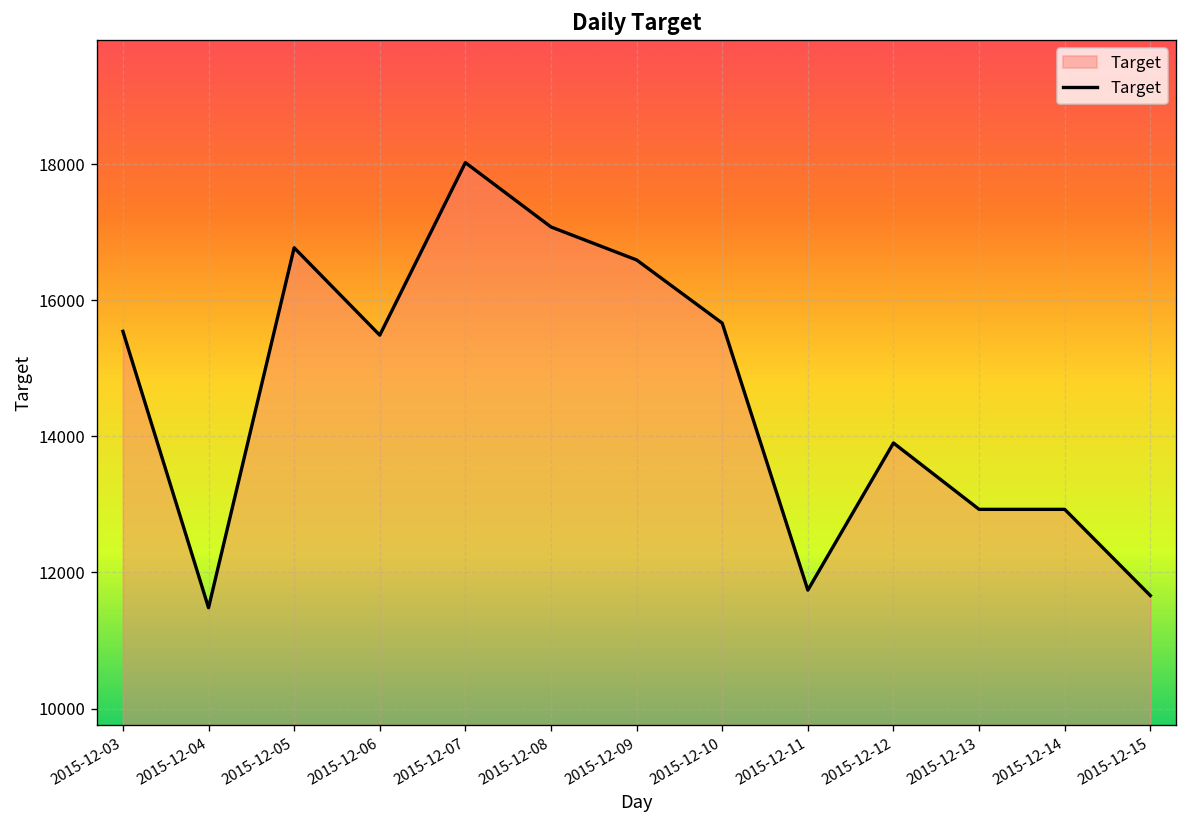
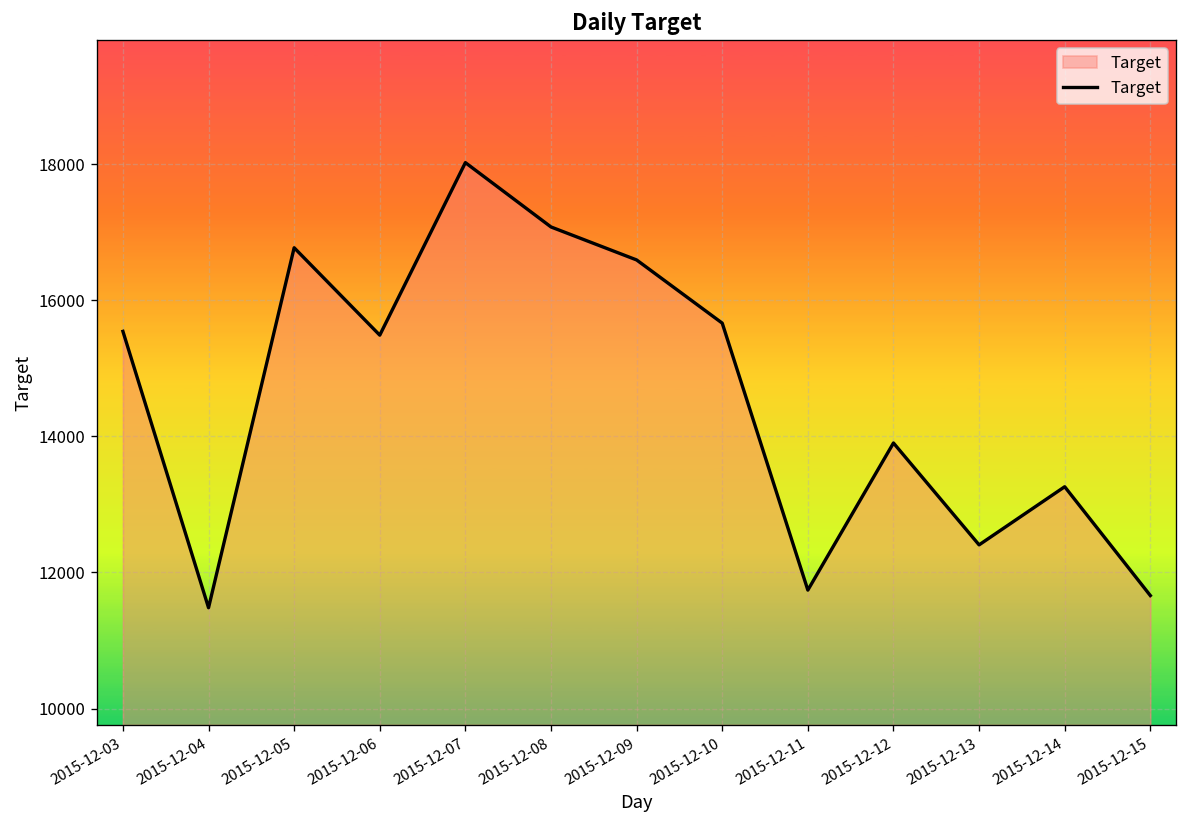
2015-12-13: 12900 -> 12400
2015-12-14: 12900 -> 13300
